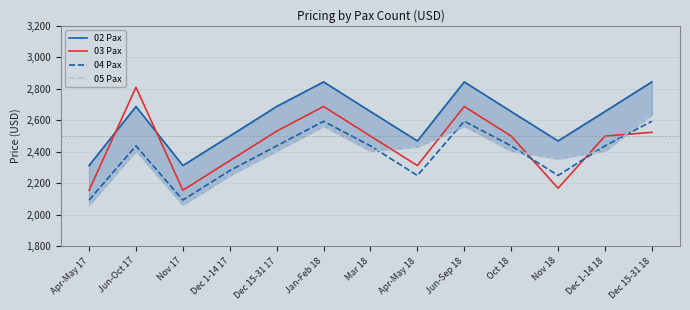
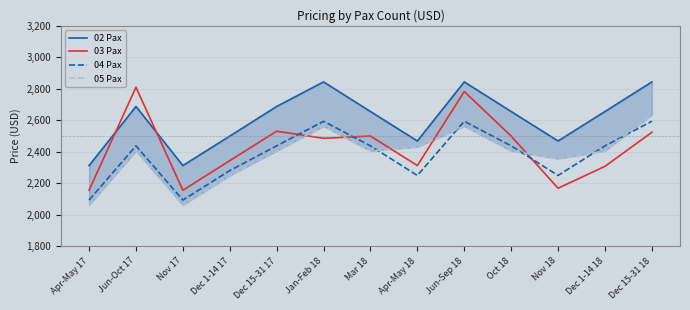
03 Pax, Jan-Feb 18: 2,690 -> 2,490
03 Pax, Jun-Sep 18: 2,690 -> 2,780
03 Pax, Dec 1-14 18: 2,500 -> 2,310
